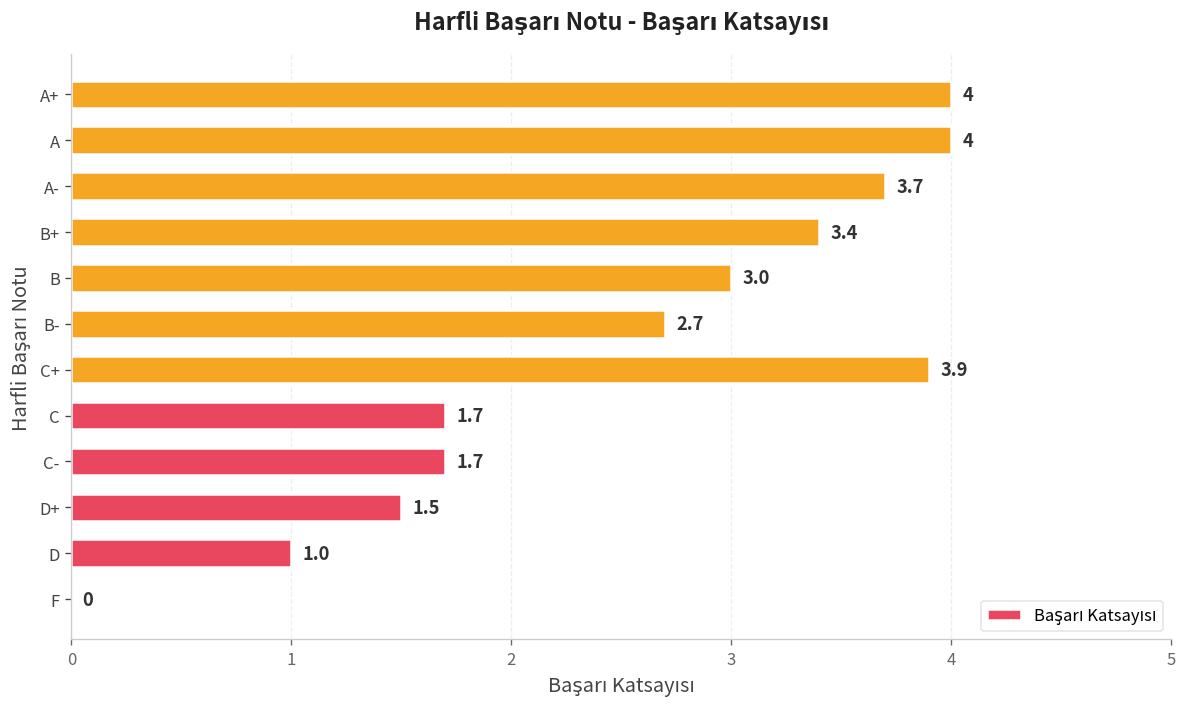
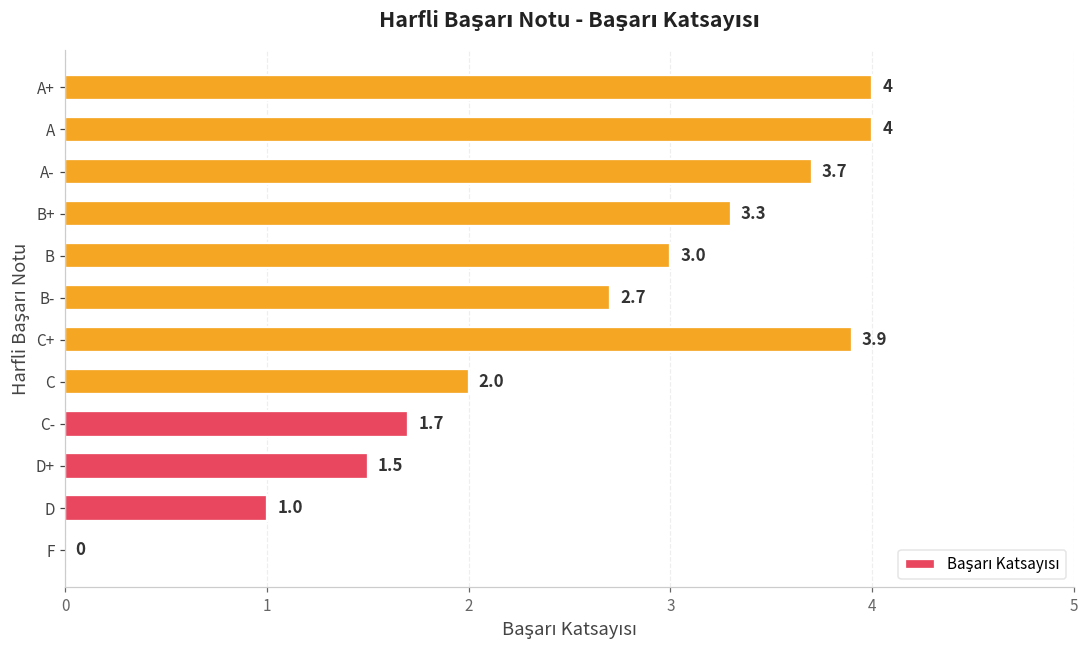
B+: 3.4 -> 3.3
C: 1.7 -> 2.0
